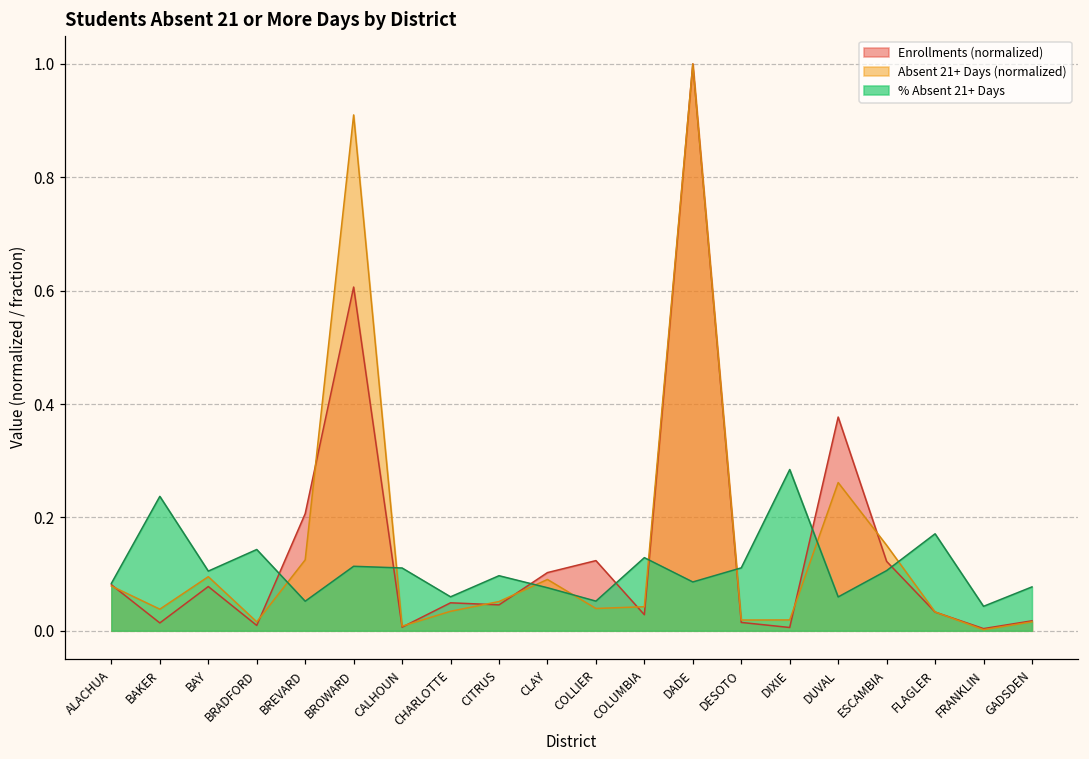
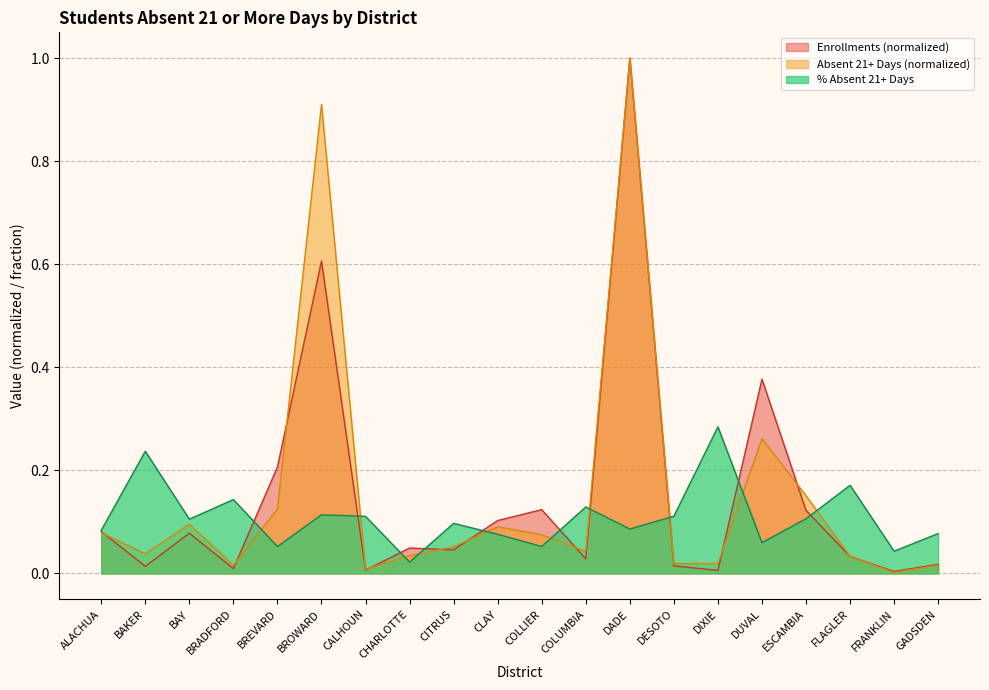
% Absent 21+ Days, CHARLOTTE: 0.06 -> 0.02
Absent 21+ Days (normalized), COLLIER: 0.04 -> 0.08
